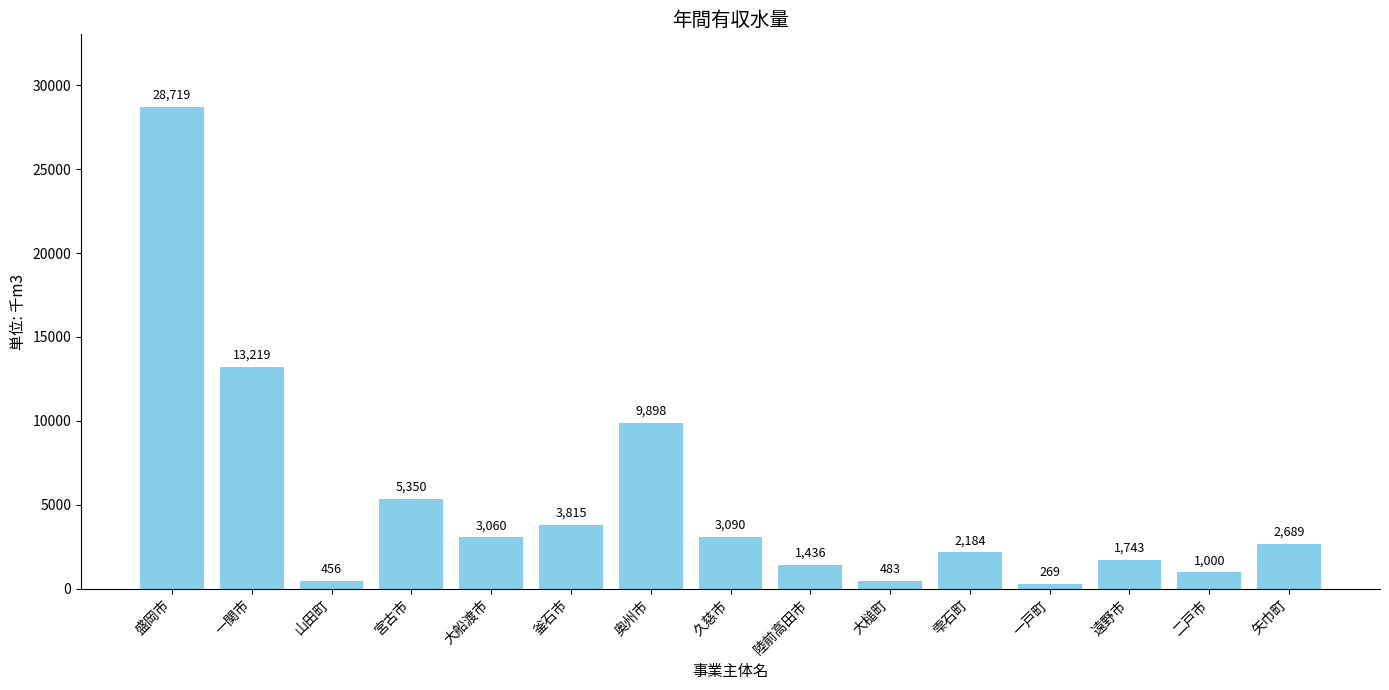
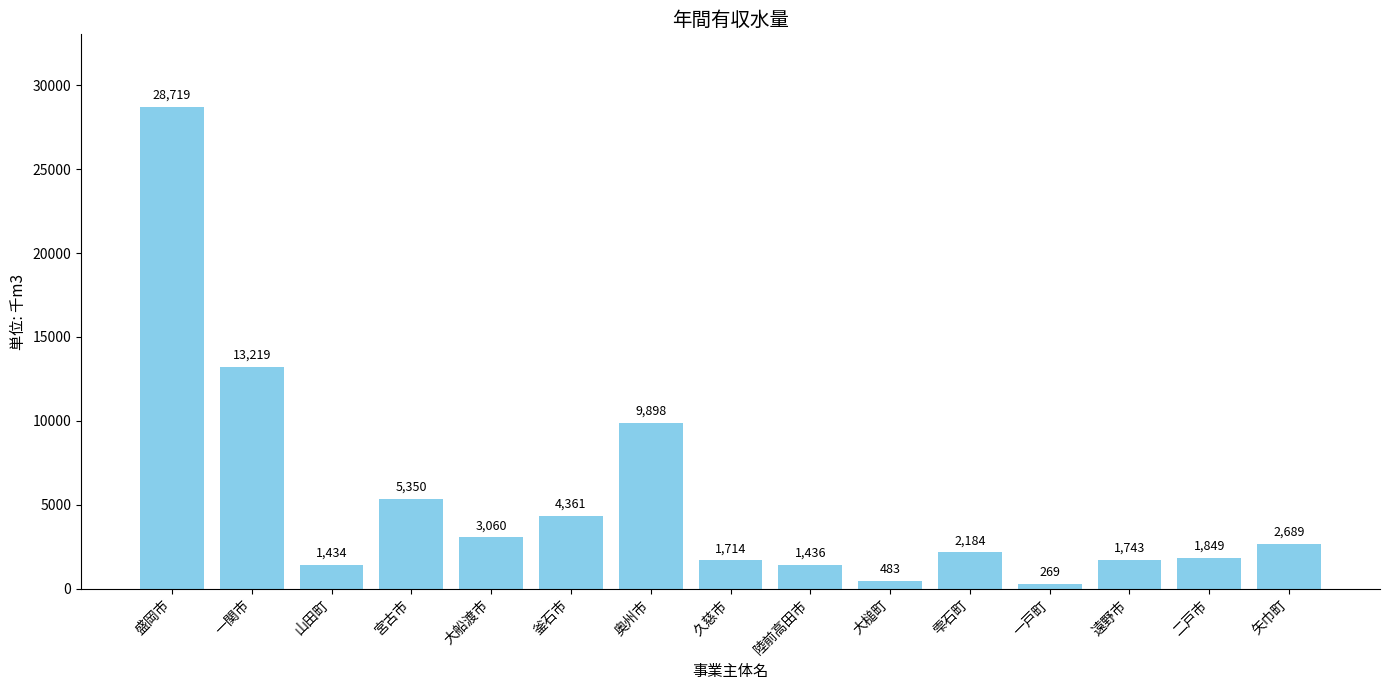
山田町: 456 -> 1,434
釜石市: 3,815 -> 4,361
久慈市: 3,090 -> 1,714
二戸市: 1,000 -> 1,849
